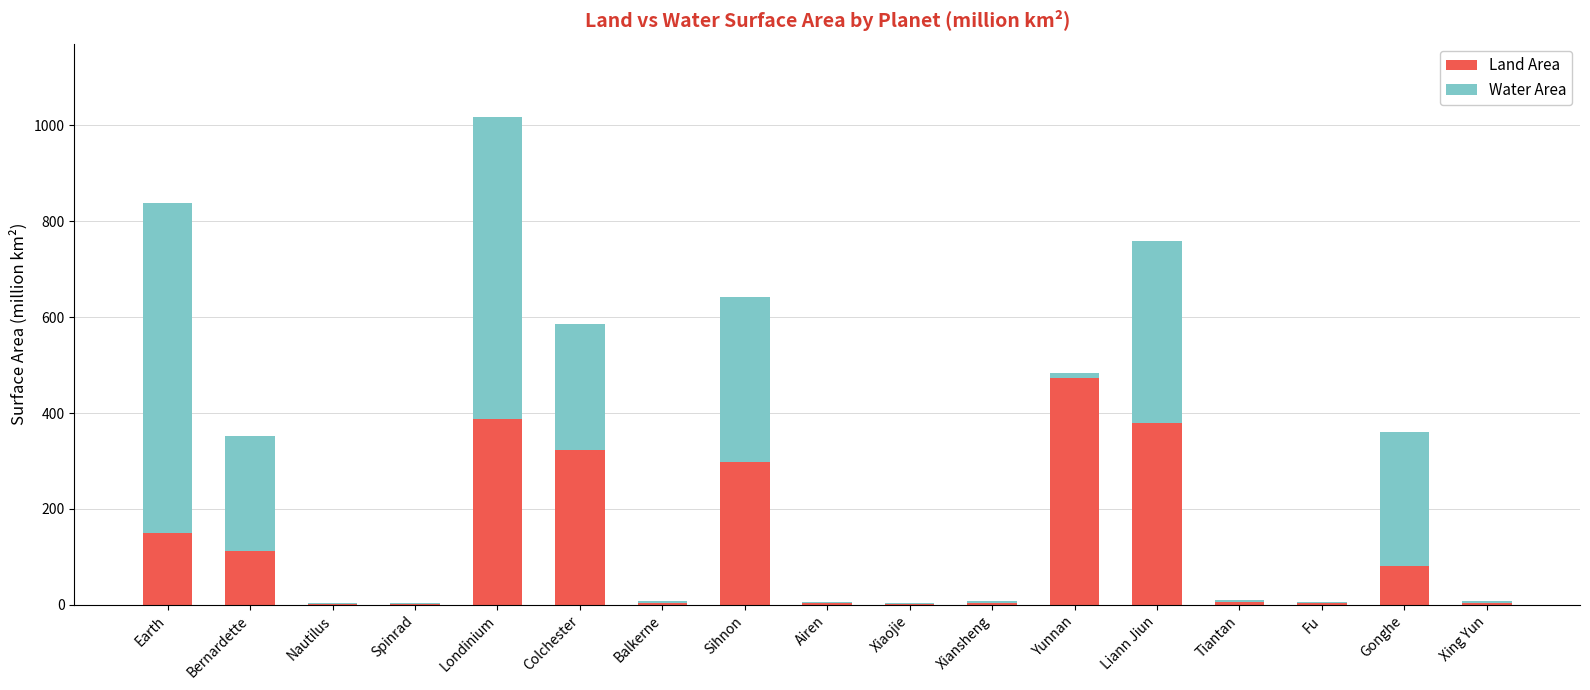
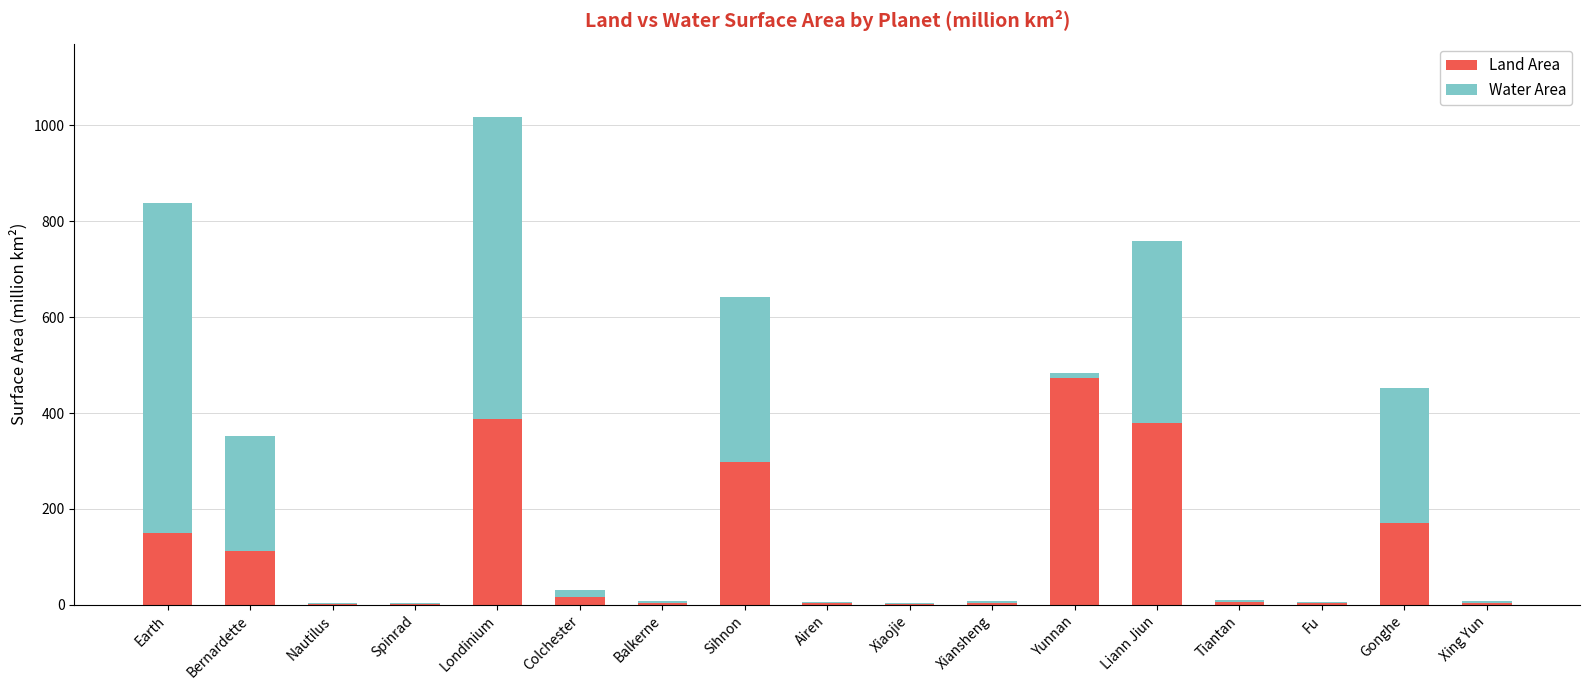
Land Area, Colchester: 320 -> 20
Water Area, Colchester: 260 -> 20
Land Area, Gonghe: 80 -> 170
